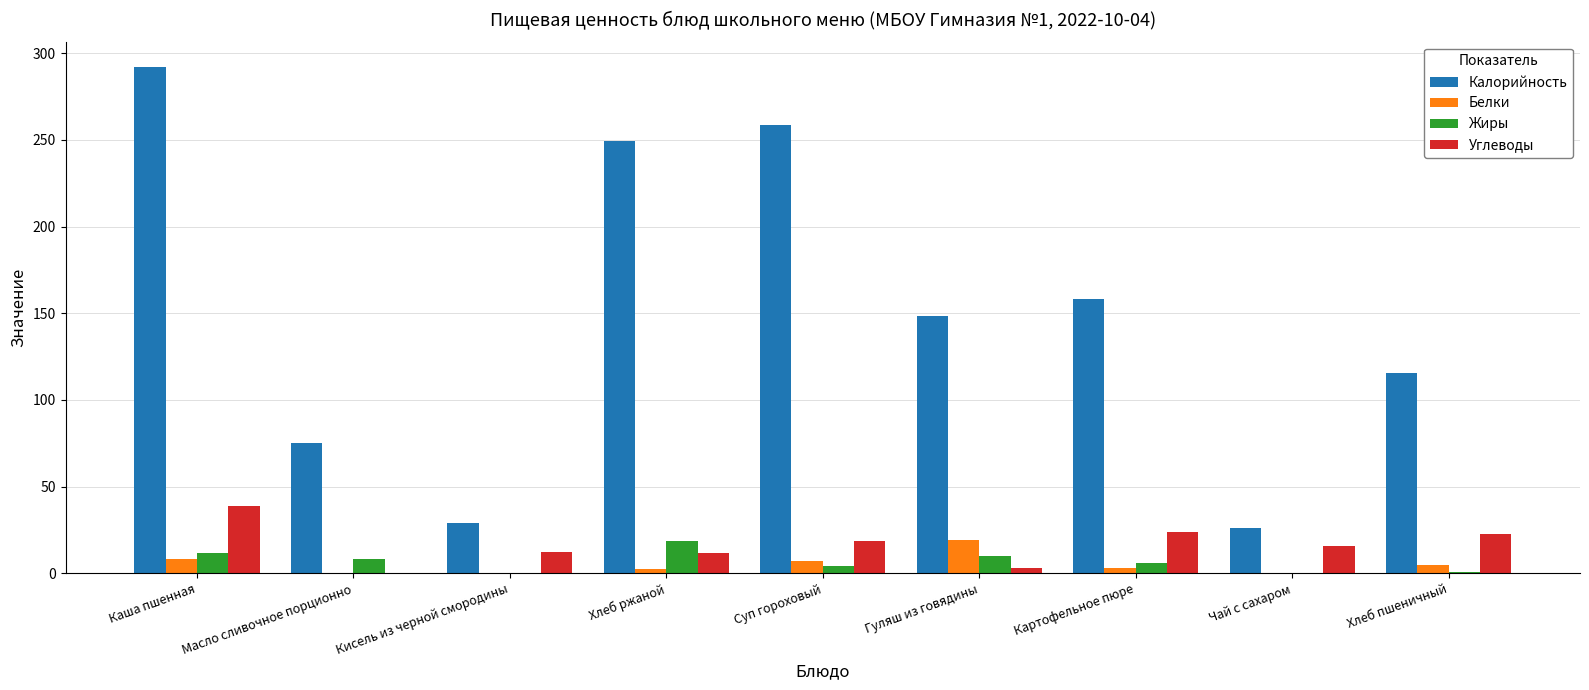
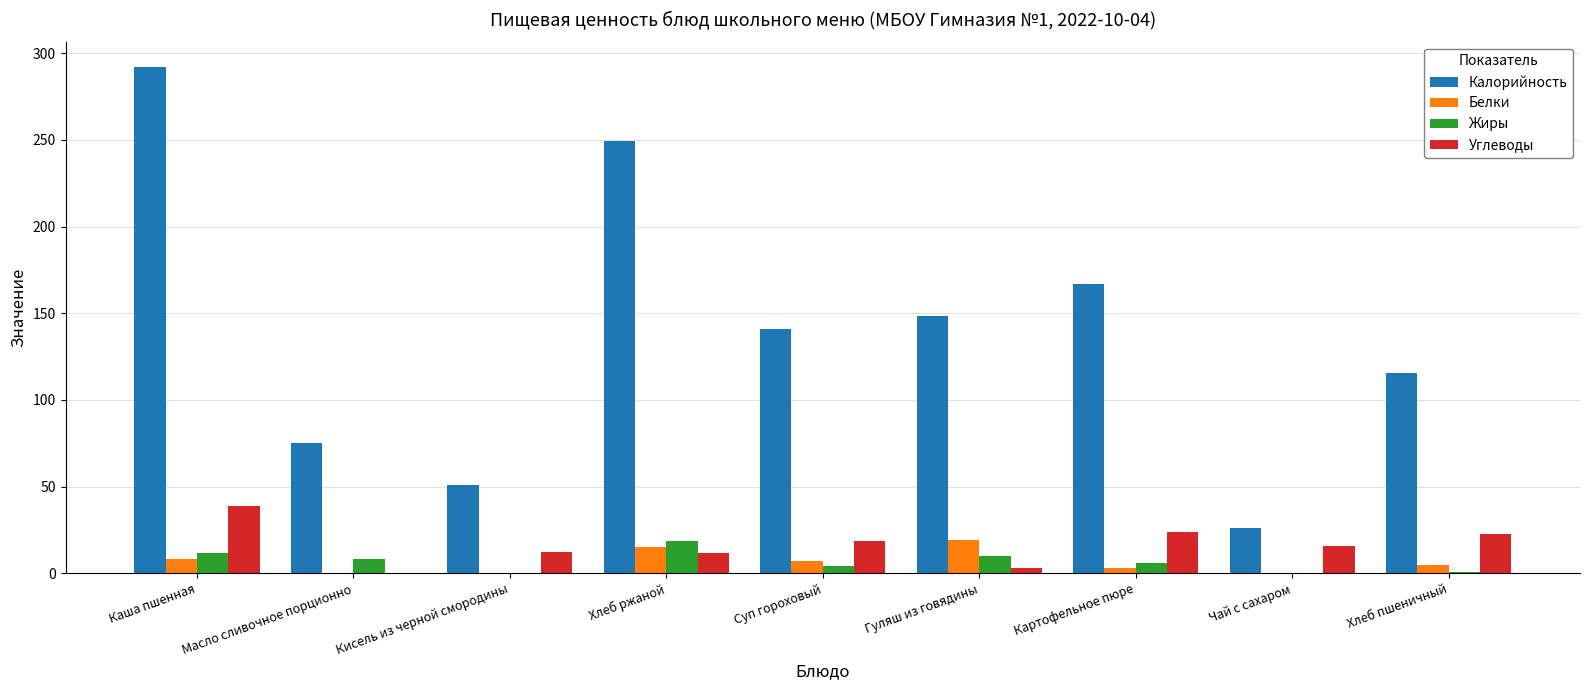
Калорийность, Кисель из черной смородины: 29 -> 51
Белки, Хлеб ржаной: 2 -> 15
Калорийность, Суп гороховый: 259 -> 141
Калорийность, Картофельное пюре: 158 -> 167
